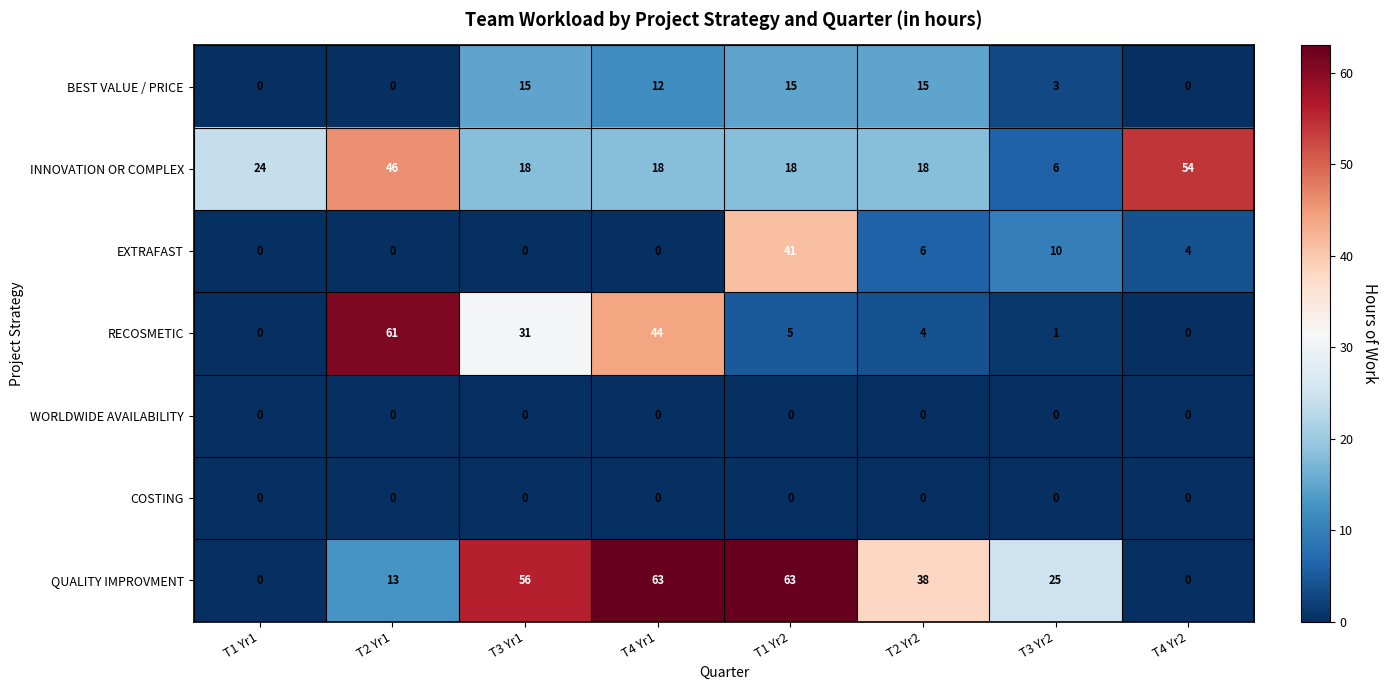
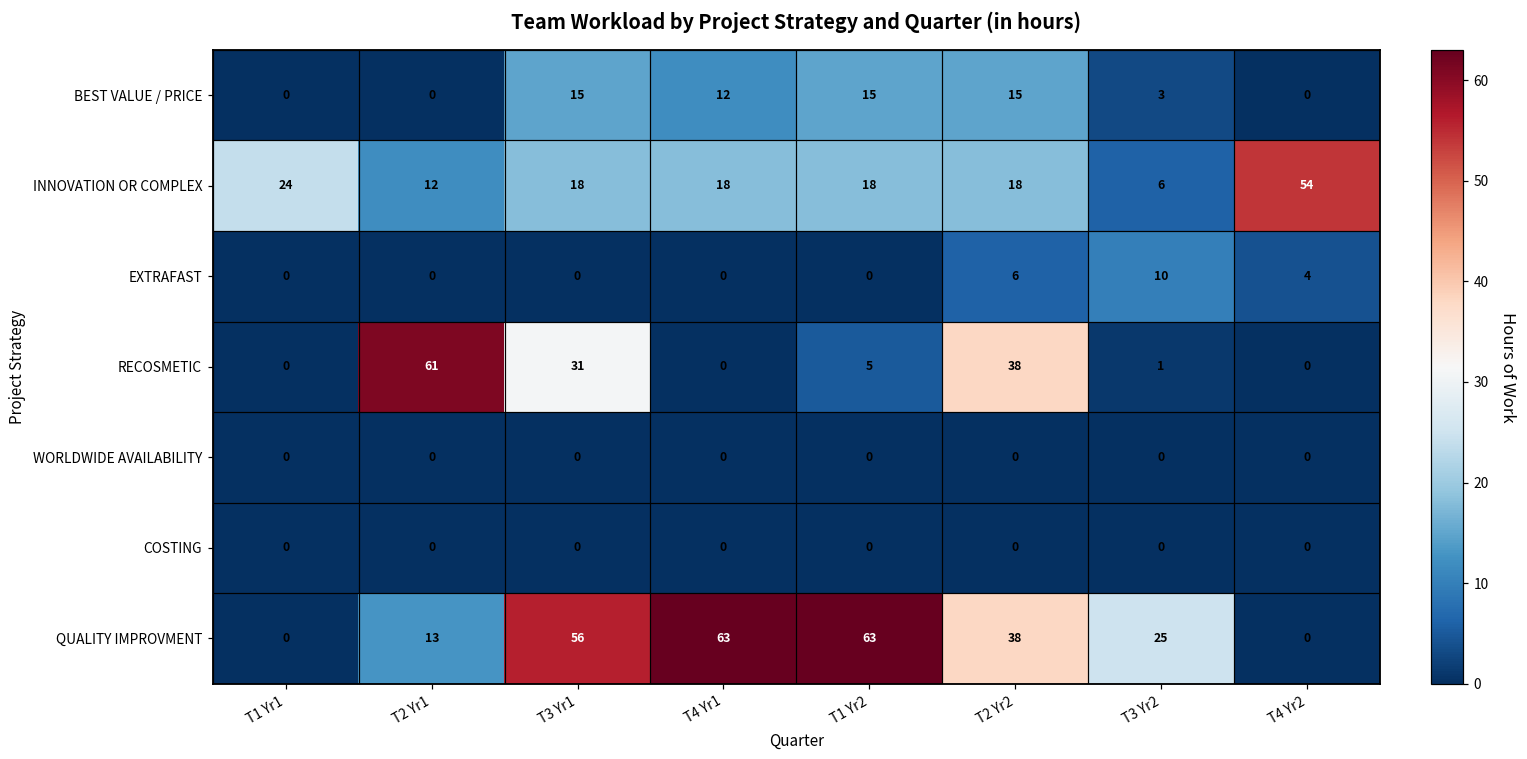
INNOVATION OR COMPLEX, T2 Yr1: 46 -> 12
EXTRAFAST, T1 Yr2: 41 -> 0
RECOSMETIC, T4 Yr1: 44 -> 0
RECOSMETIC, T2 Yr2: 4 -> 38
